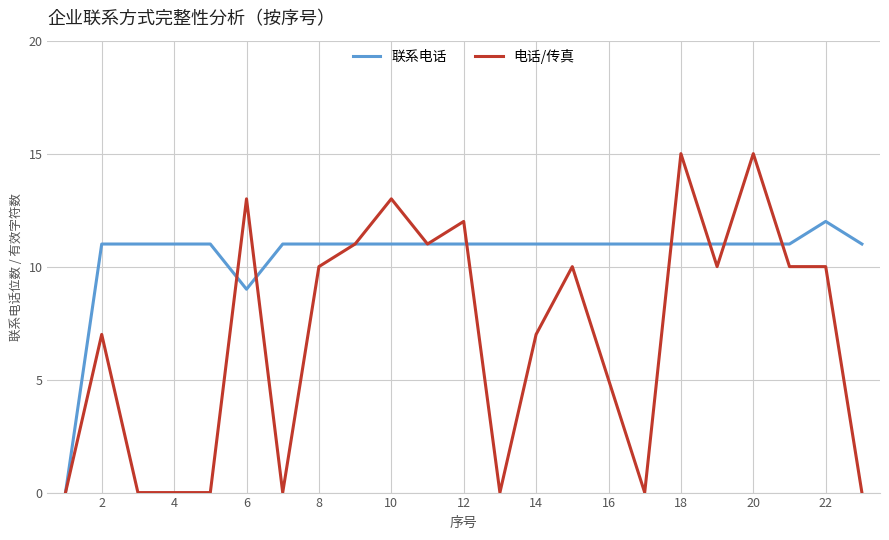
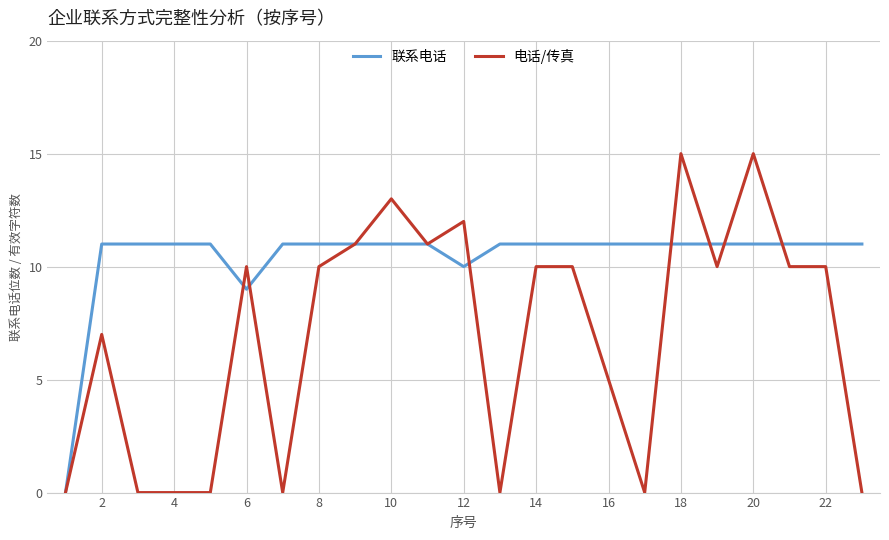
电话/传真, 6: 13 -> 10
联系电话, 12: 11 -> 10
电话/传真, 14: 7 -> 10
联系电话, 22: 12 -> 11
